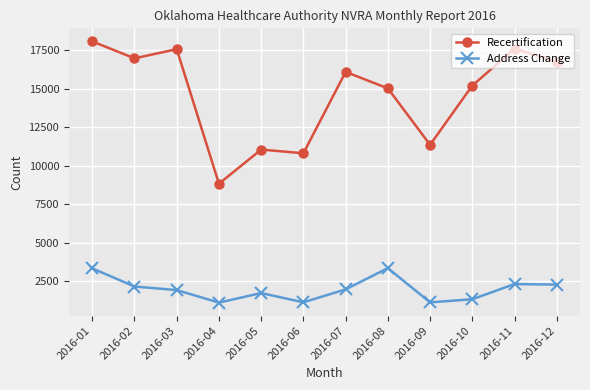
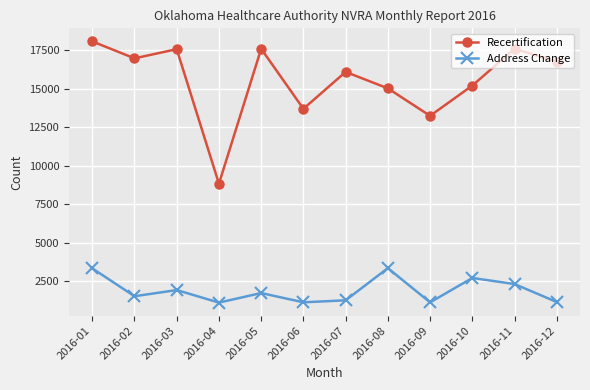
Address Change, 2016-02: 2100 -> 1500
Recertification, 2016-05: 11100 -> 17600
Recertification, 2016-06: 10800 -> 13700
Address Change, 2016-07: 2000 -> 1300
Recertification, 2016-09: 11400 -> 13300
Address Change, 2016-10: 1300 -> 2700
Address Change, 2016-12: 2300 -> 1100
